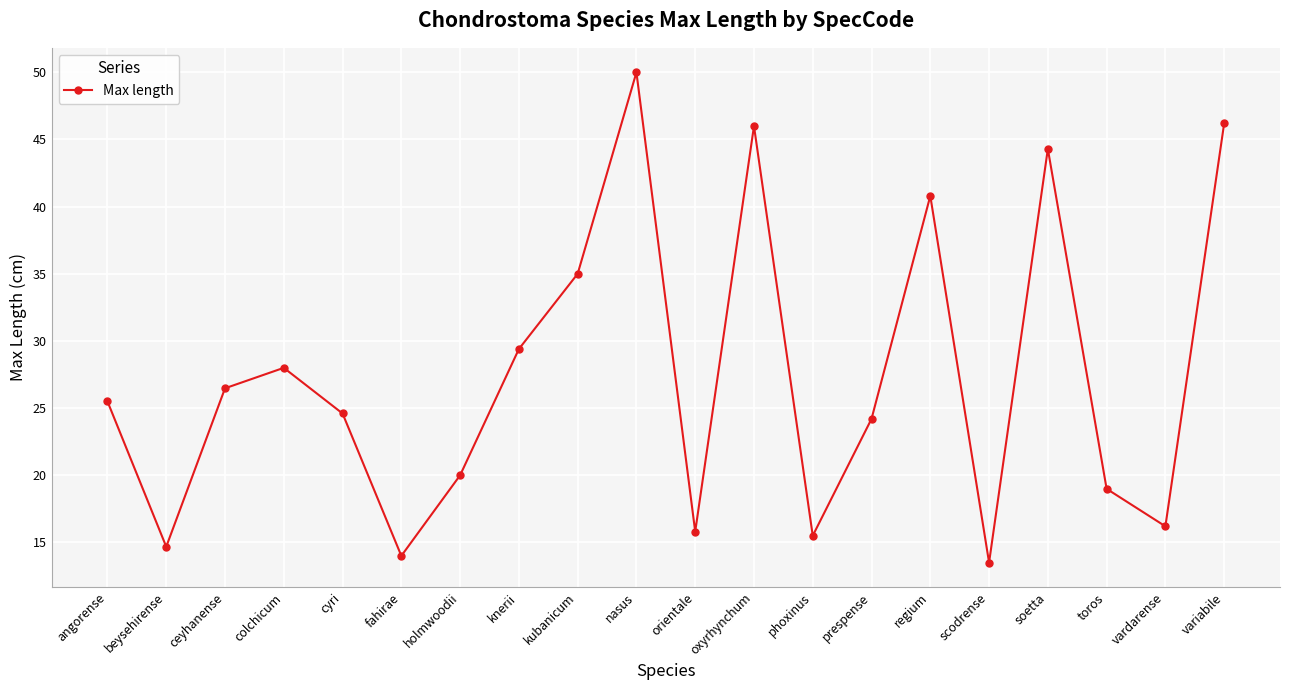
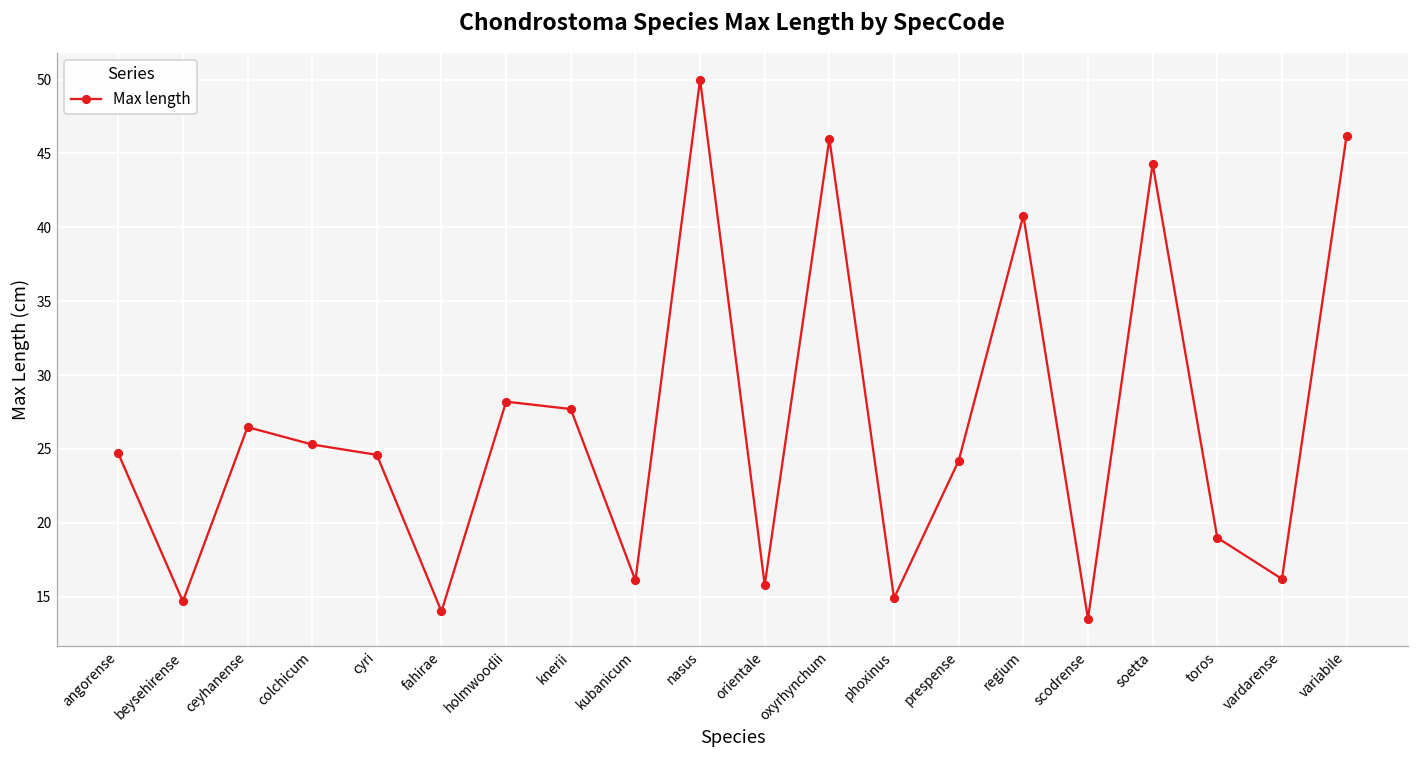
angorense: 25.5 -> 24.7
colchicum: 28.0 -> 25.3
holmwoodii: 20.0 -> 28.2
knerii: 29.4 -> 27.7
kubanicum: 35.0 -> 16.1
phoxinus: 15.5 -> 14.9
